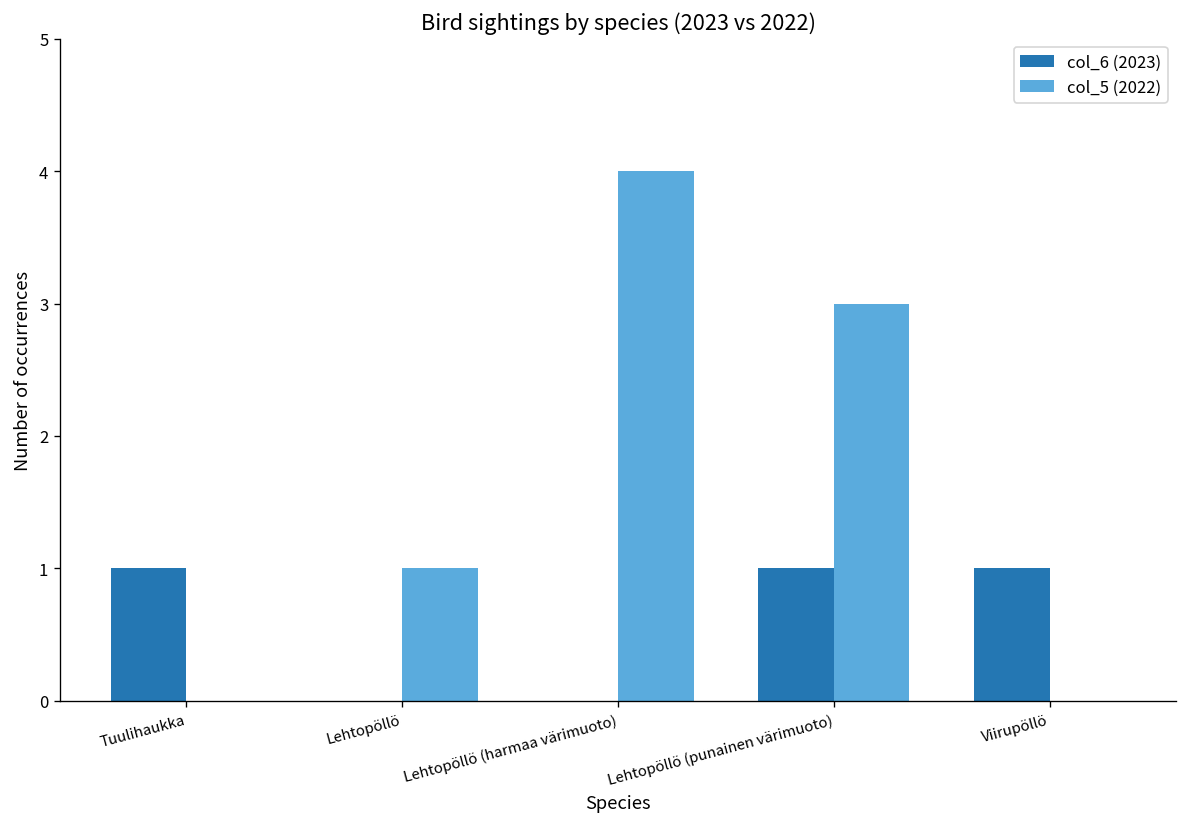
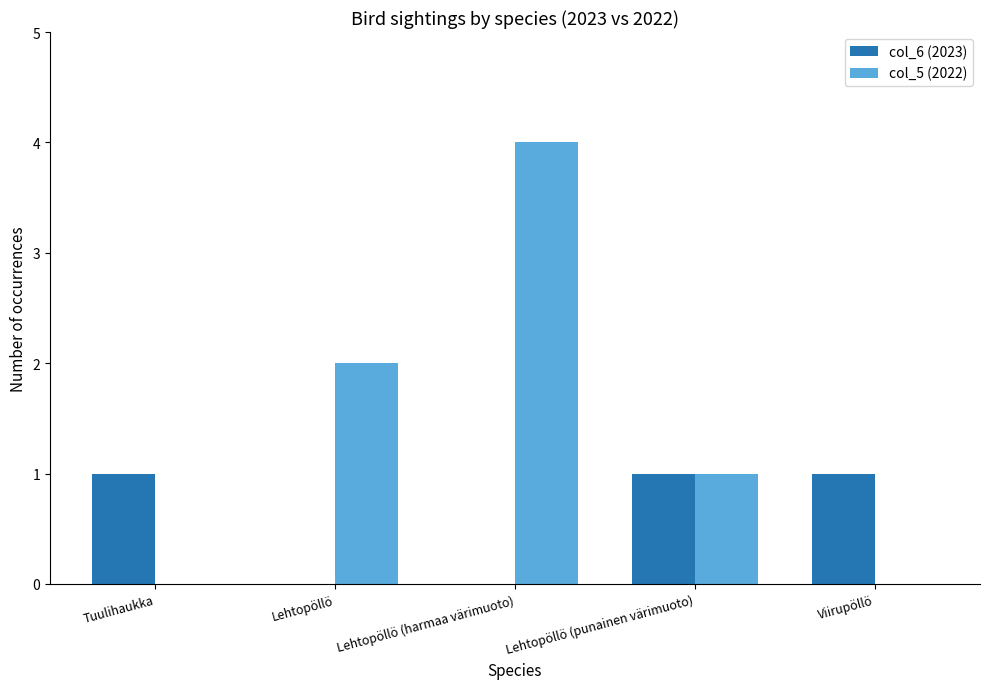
col_5 (2022), Lehtopöllö: 1 -> 2
col_5 (2022), Lehtopöllö (punainen värimuoto): 3 -> 1
